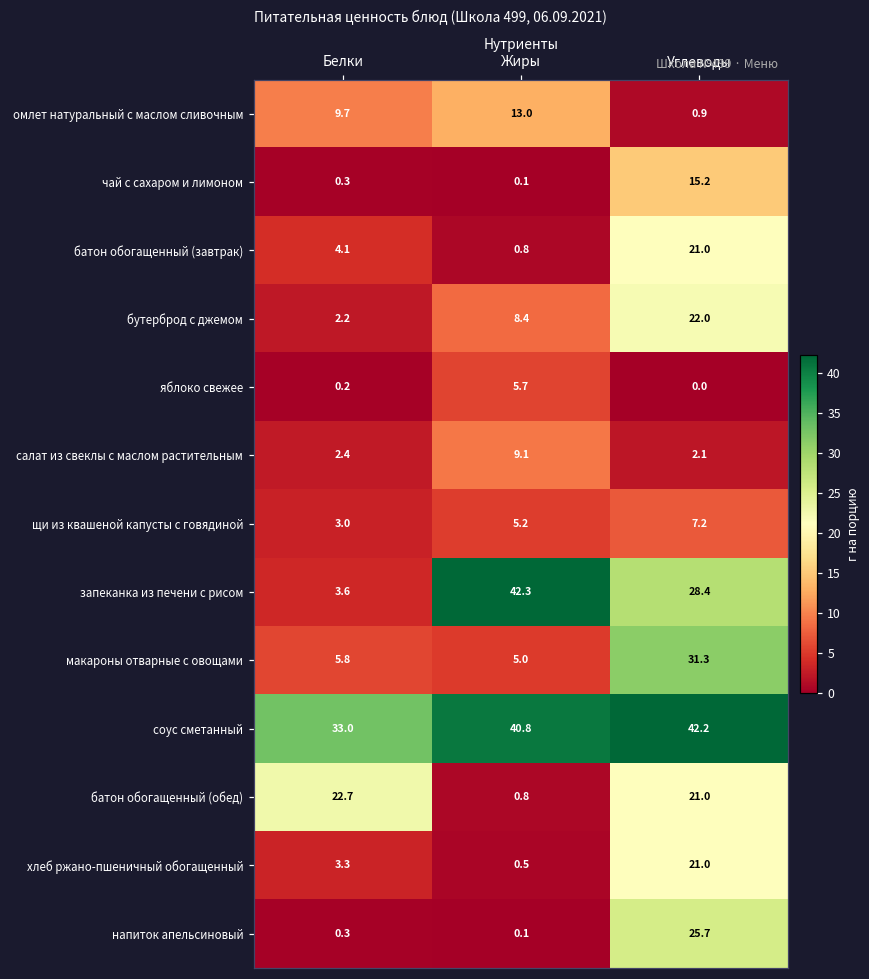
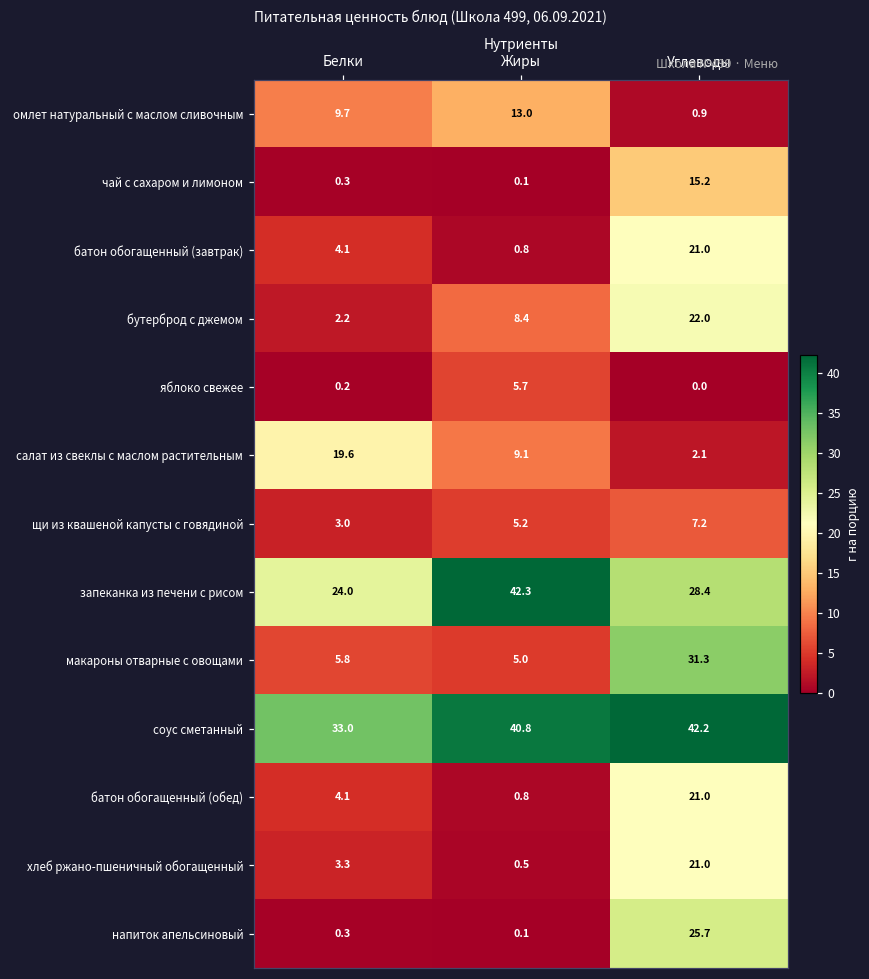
салат из свеклы с маслом растительным, Белки: 2.4 -> 19.6
запеканка из печени с рисом, Белки: 3.6 -> 24.0
батон обогащенный (обед), Белки: 22.7 -> 4.1
